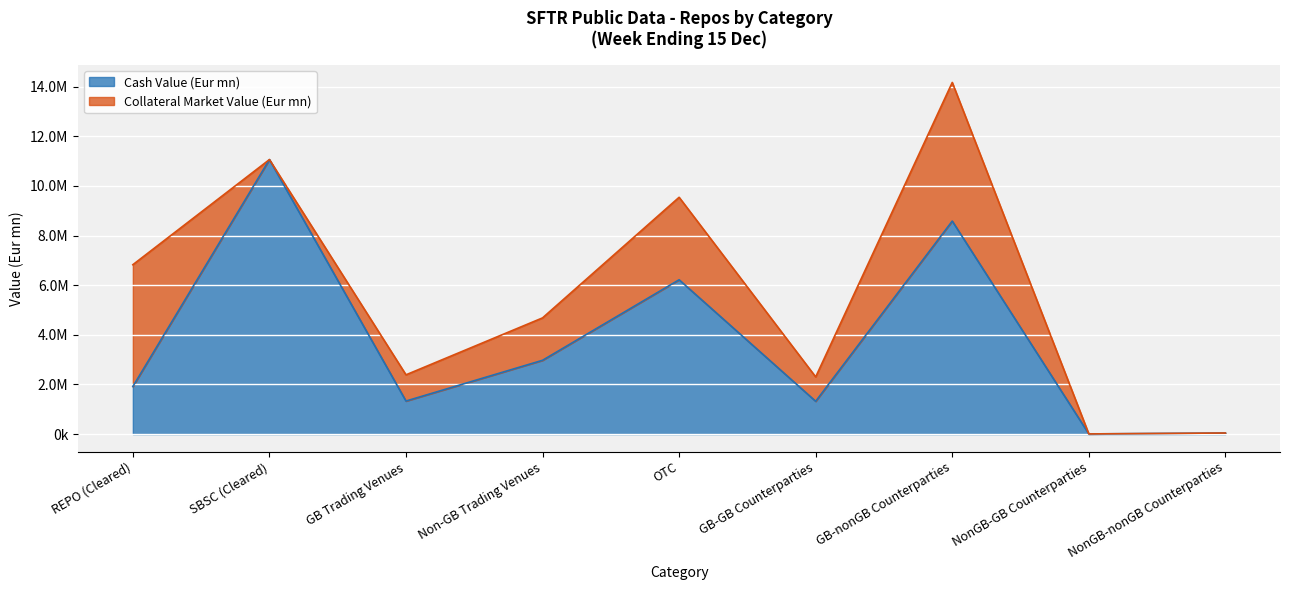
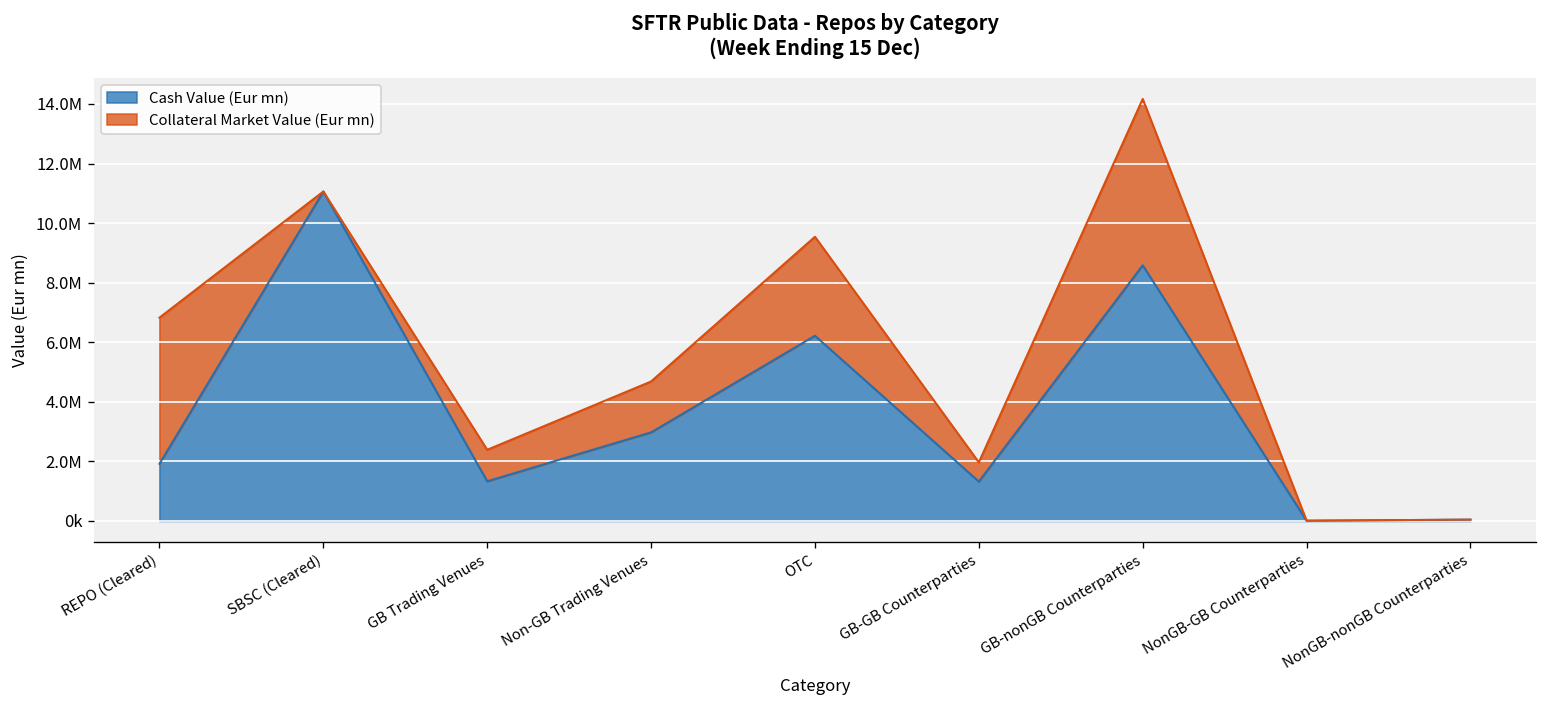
Collateral Market Value (Eur mn), GB-GB Counterparties: 1000000 -> 600000
